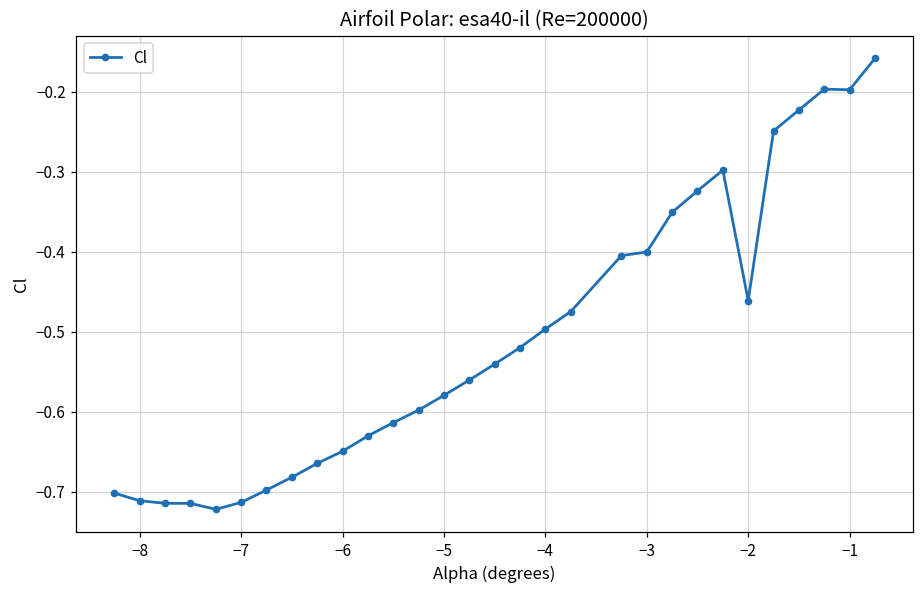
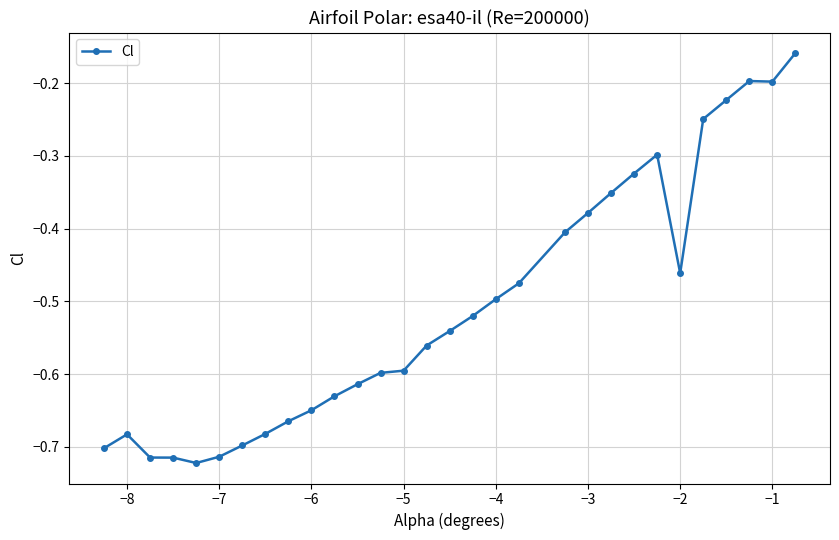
−8: -0.71 -> -0.68
−5: -0.58 -> -0.60
−3: -0.40 -> -0.38
